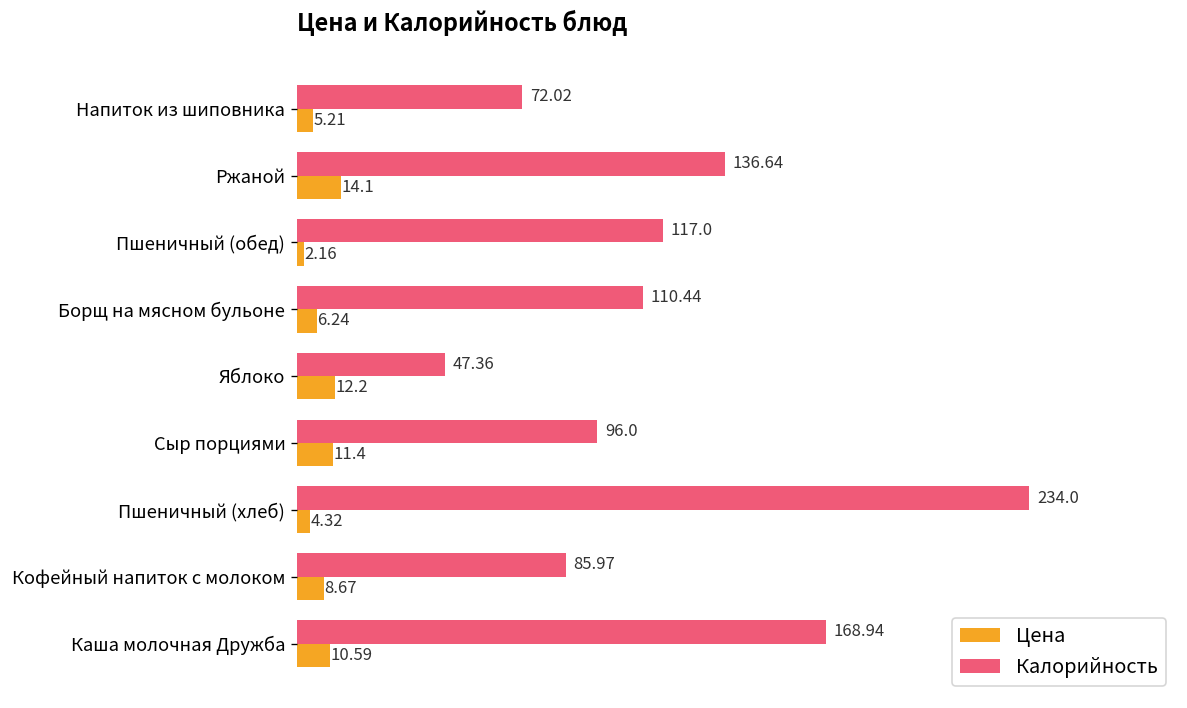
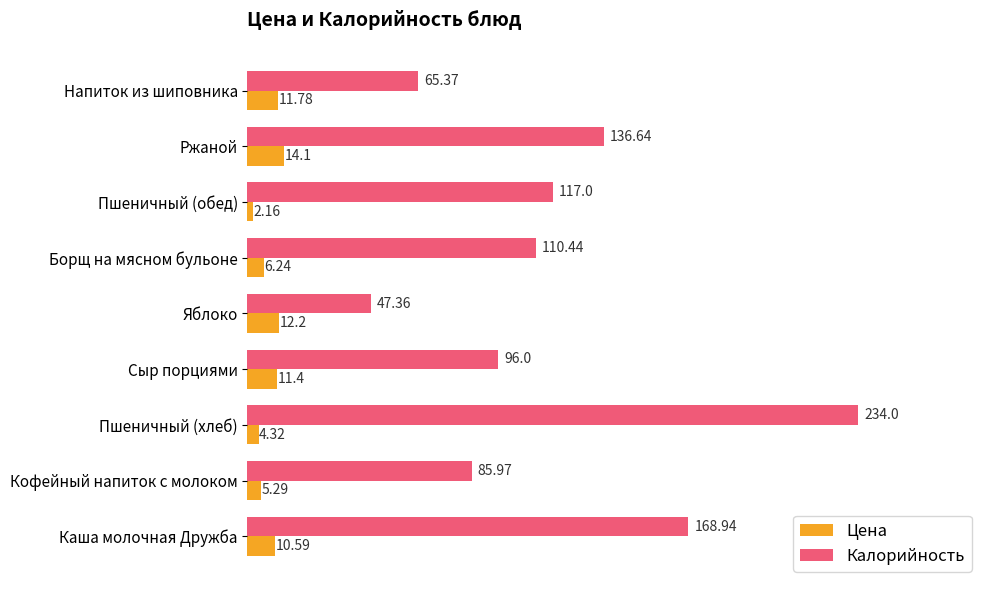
Калорийность, Напиток из шиповника: 72.02 -> 65.37
Цена, Напиток из шиповника: 5.21 -> 11.78
Цена, Кофейный напиток с молоком: 8.67 -> 5.29
